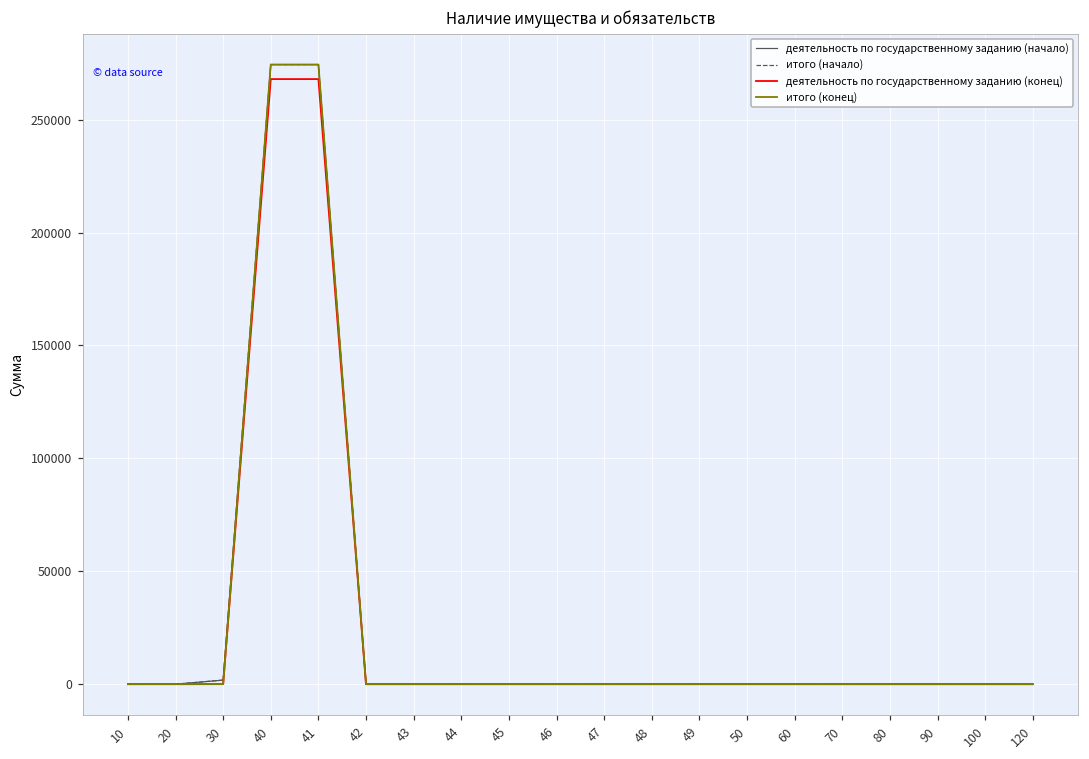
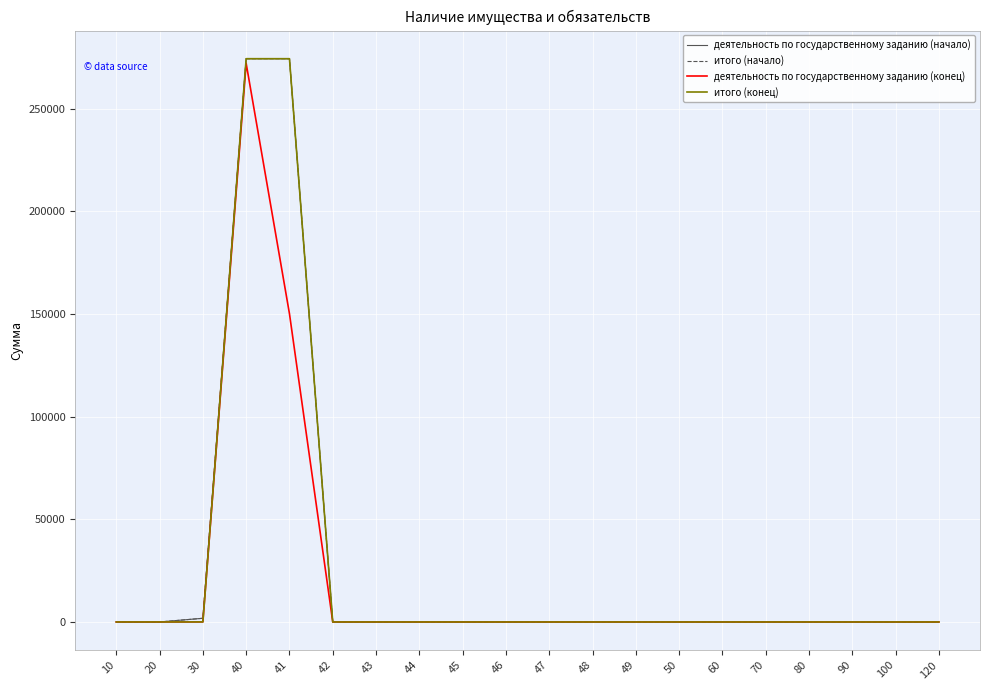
деятельность по государственному заданию (конец), 40: 268000 -> 272000
деятельность по государственному заданию (конец), 41: 268000 -> 150000
